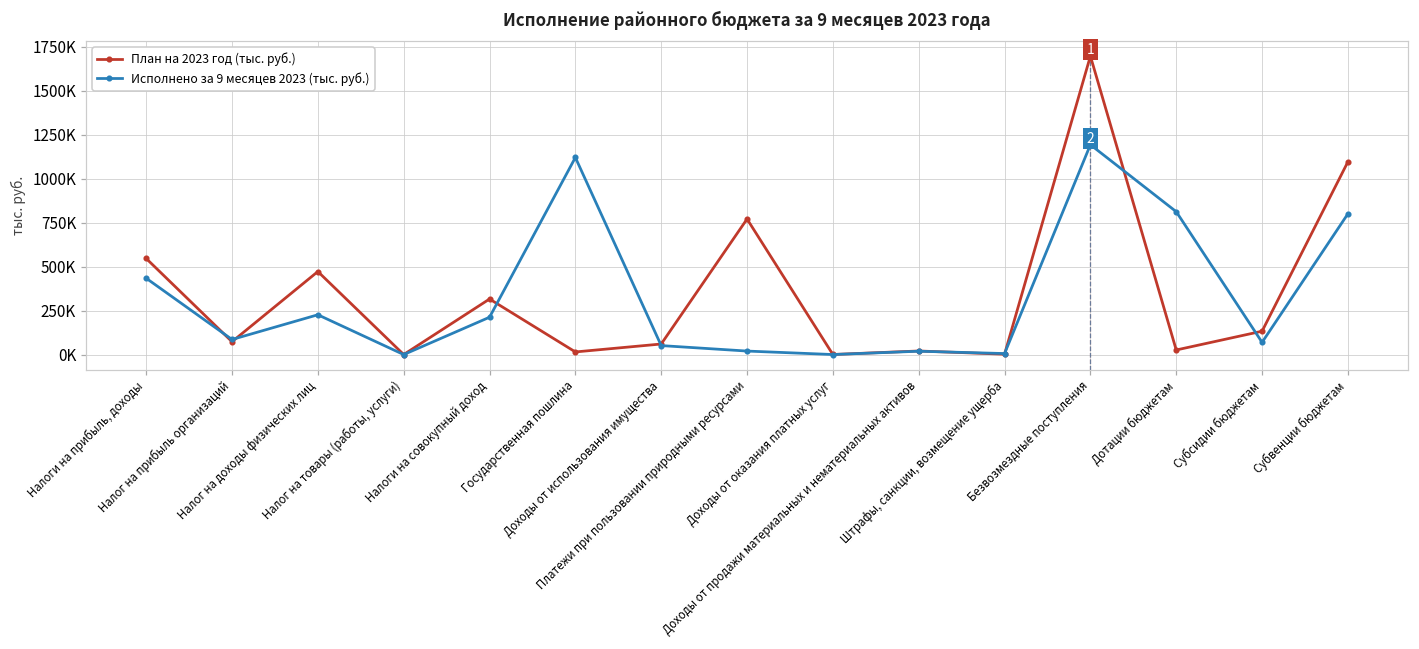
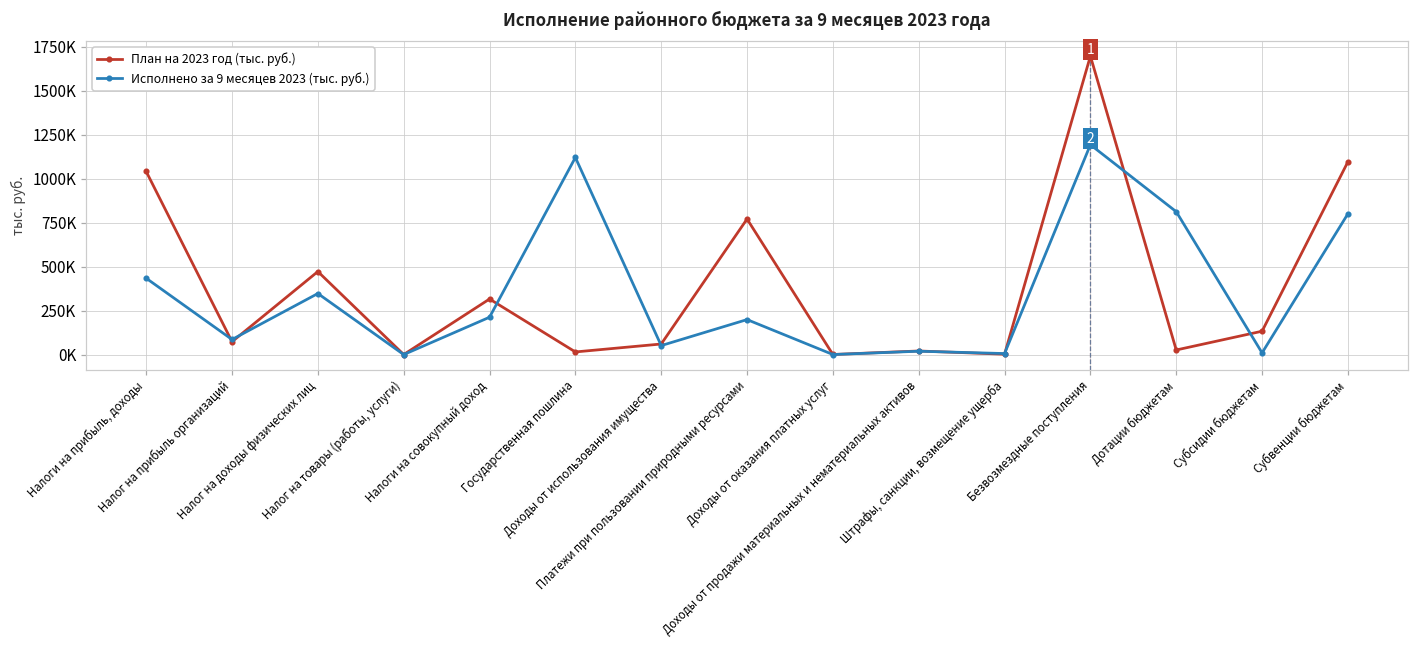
План на 2023 год (тыс. руб.), Налоги на прибыль, доходы: 550000 -> 1040000
Исполнено за 9 месяцев 2023 (тыс. руб.), Налог на доходы физических лиц: 230000 -> 350000
Исполнено за 9 месяцев 2023 (тыс. руб.), Платежи при пользовании природными ресурсами: 20000 -> 200000
Исполнено за 9 месяцев 2023 (тыс. руб.), Субсидии бюджетам: 70000 -> 10000
